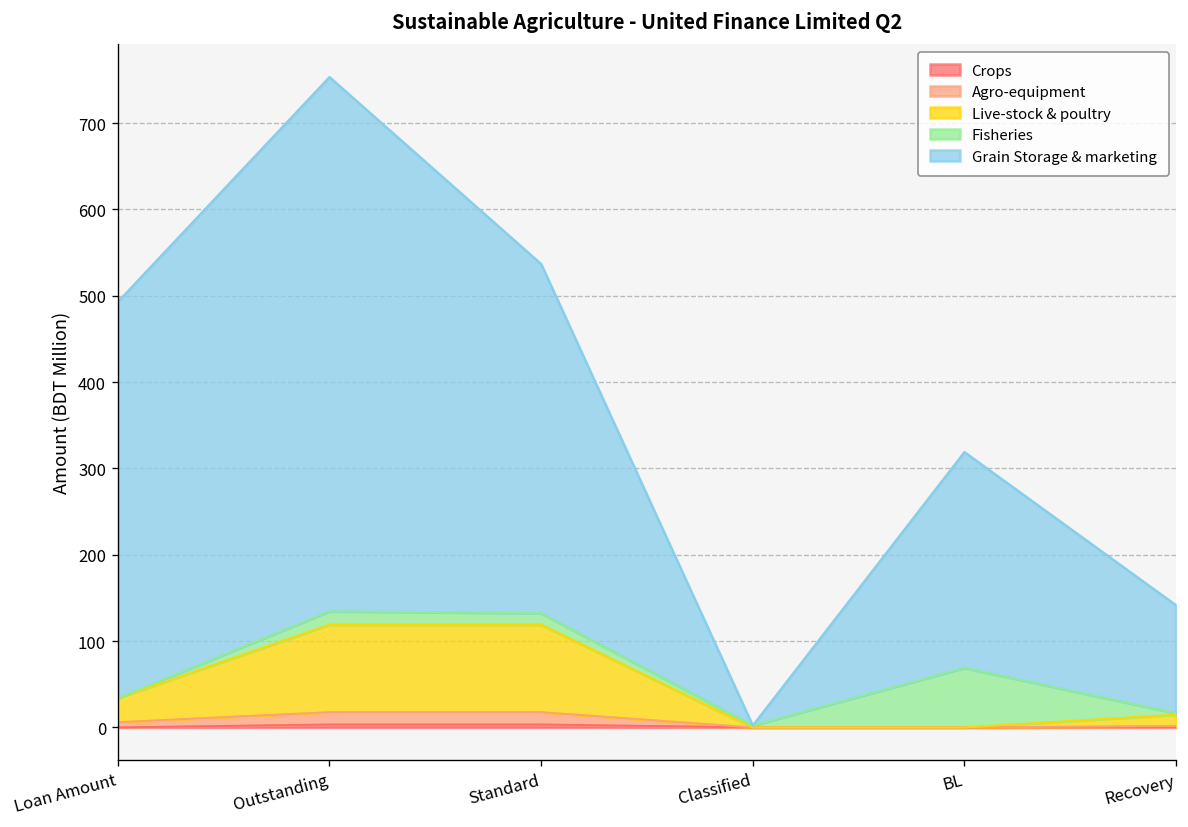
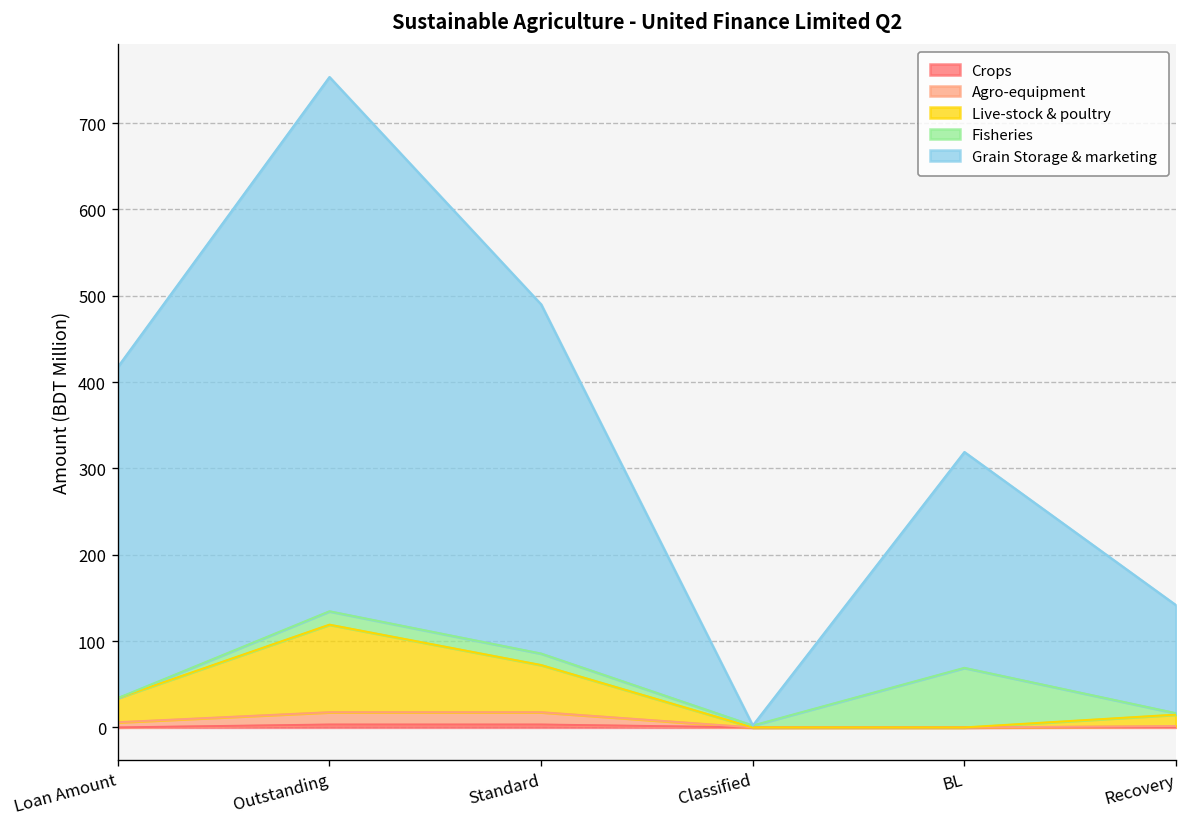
Grain Storage & marketing, Loan Amount: 460 -> 380
Live-stock & poultry, Standard: 100 -> 50
